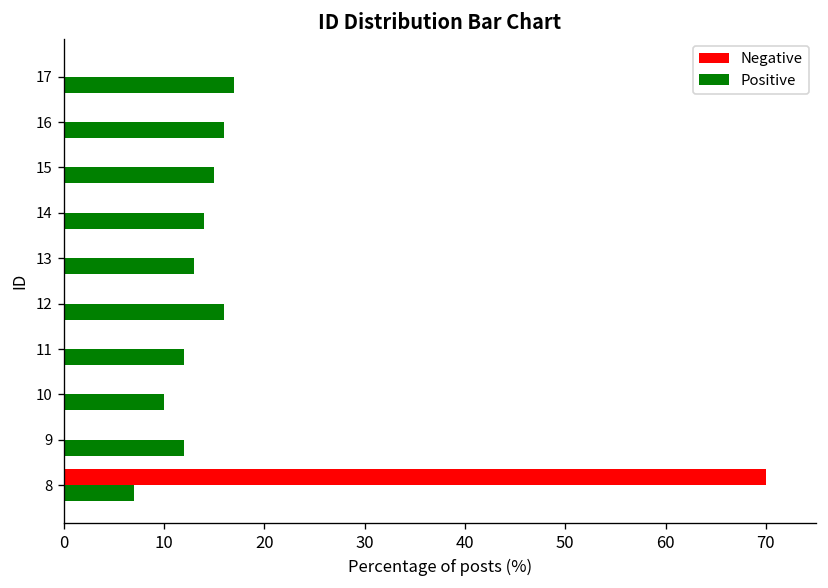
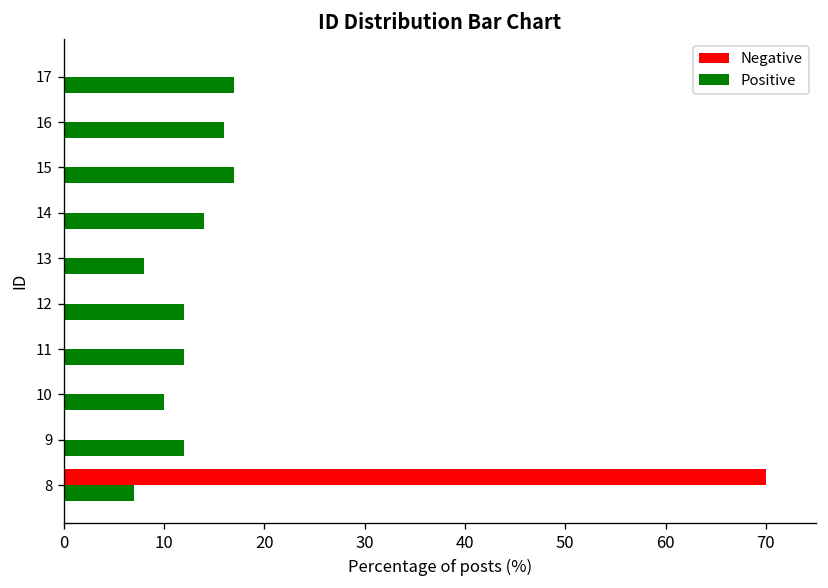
Positive, 15: 15 -> 17
Positive, 13: 13 -> 8
Positive, 12: 16 -> 12
